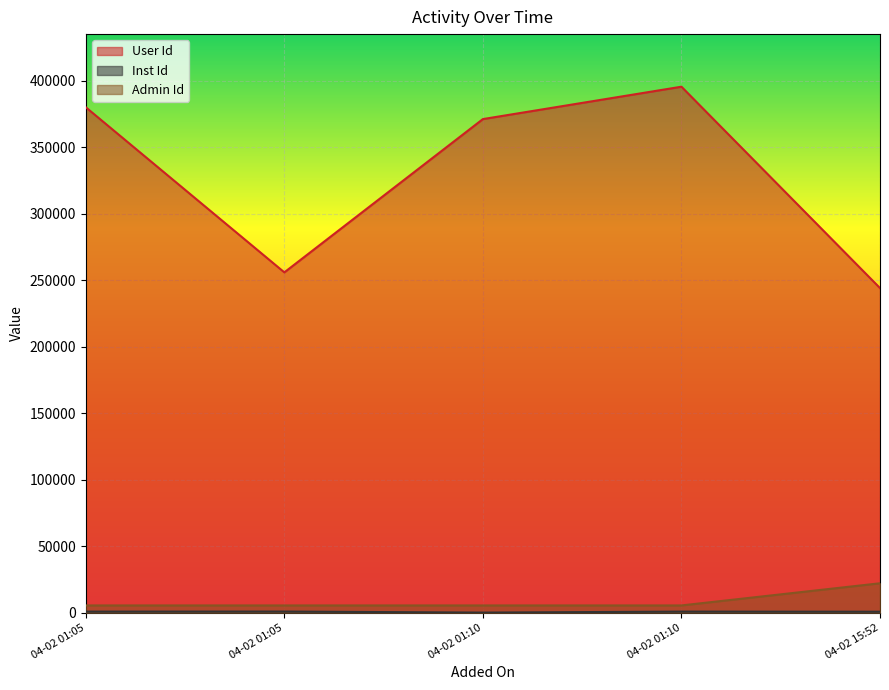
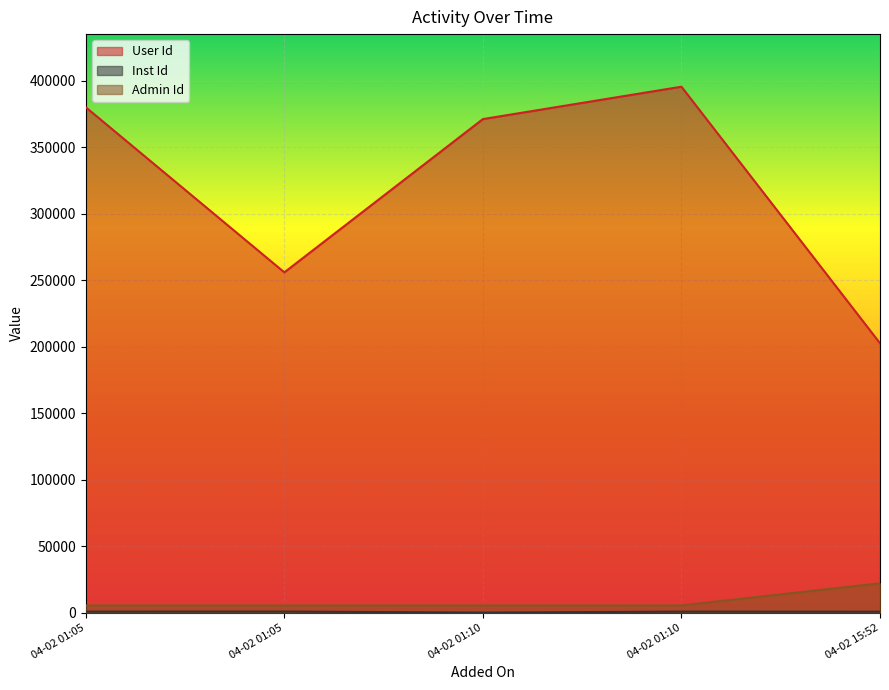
User Id, 04-02 15:52: 244000 -> 203000
